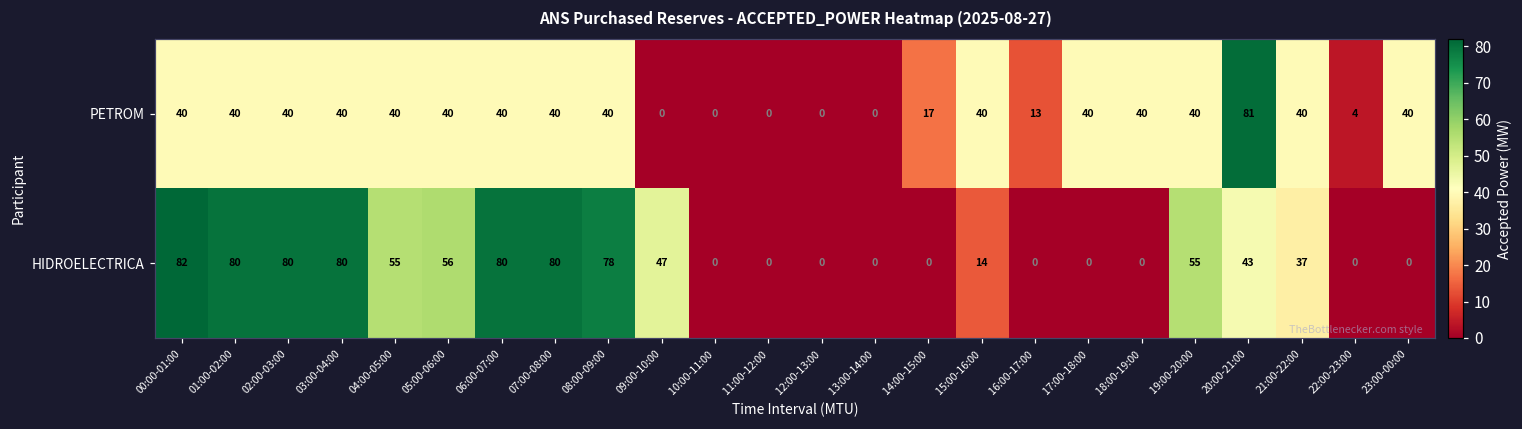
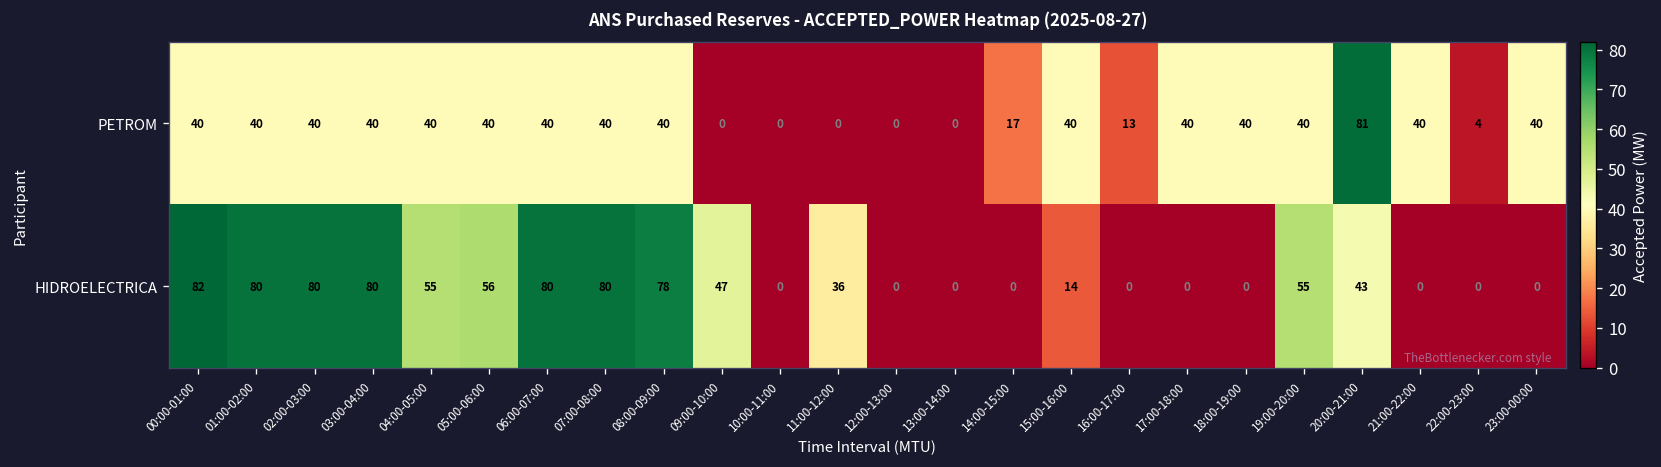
HIDROELECTRICA, 11:00-12:00: 0 -> 36
HIDROELECTRICA, 21:00-22:00: 37 -> 0
